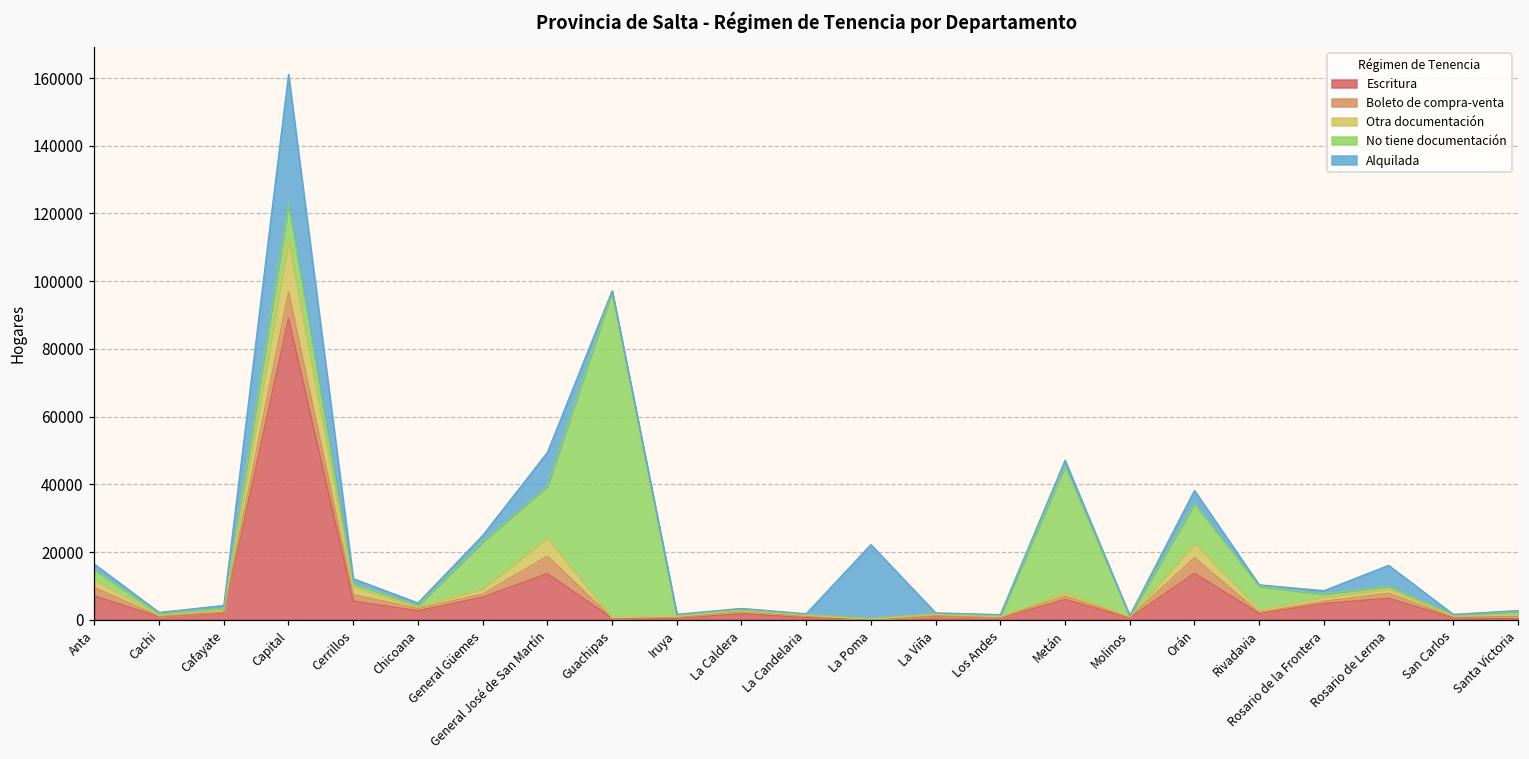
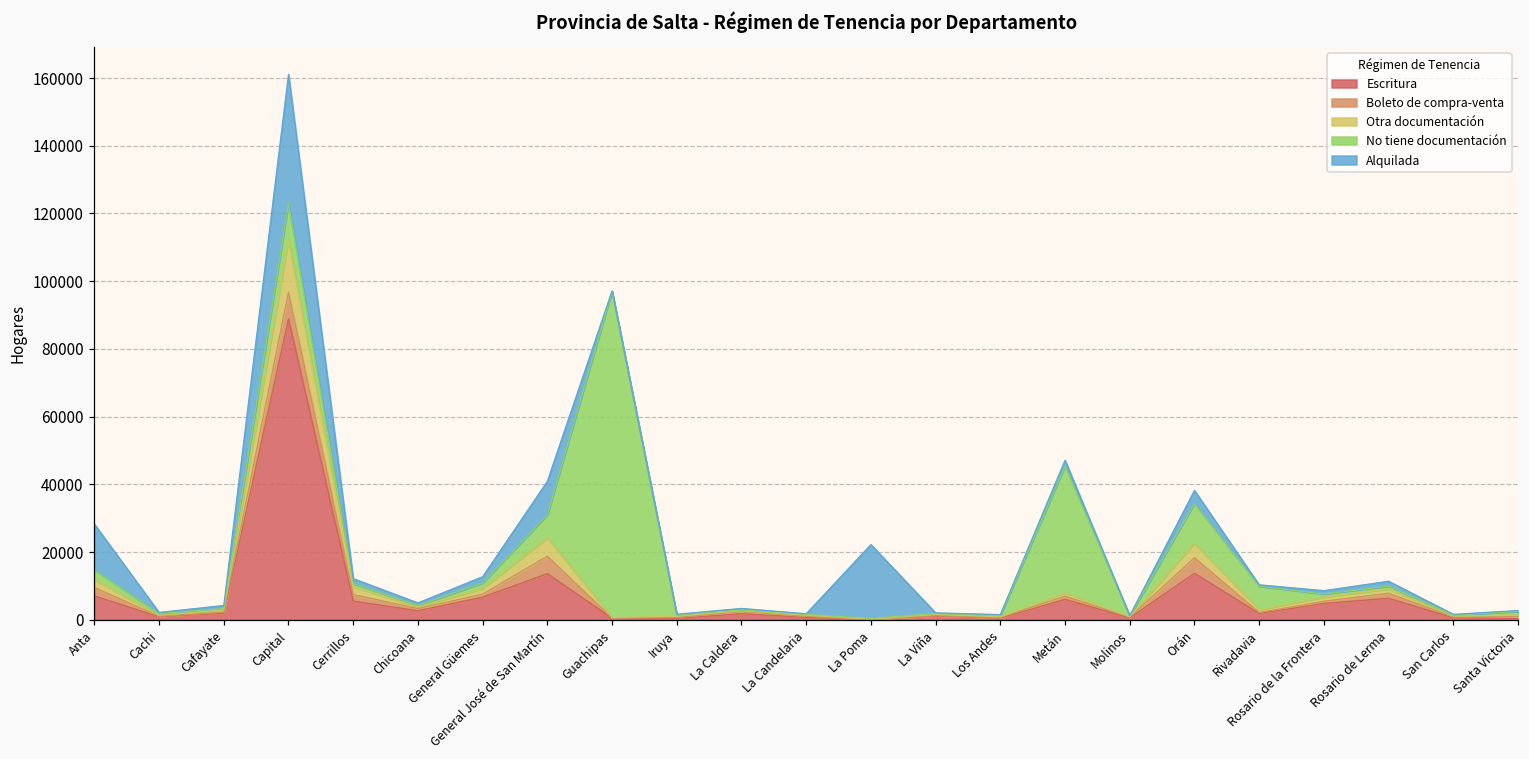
Alquilada, Anta: 2000 -> 14000
No tiene documentación, General Güemes: 14000 -> 2000
No tiene documentación, General José de San Martín: 15000 -> 7000
Alquilada, Rosario de Lerma: 6000 -> 1000
